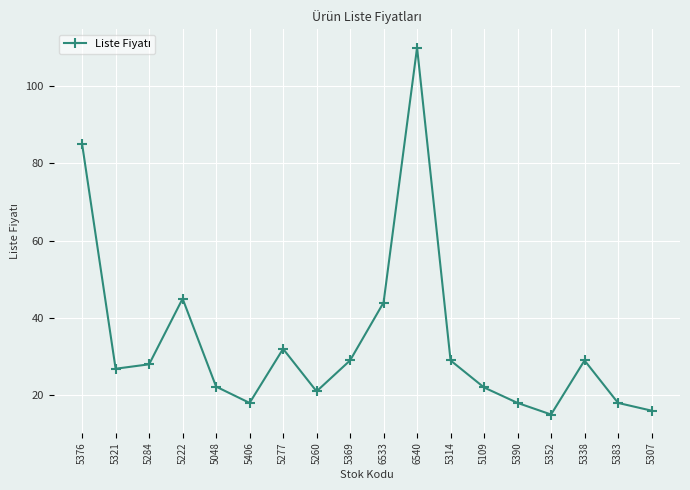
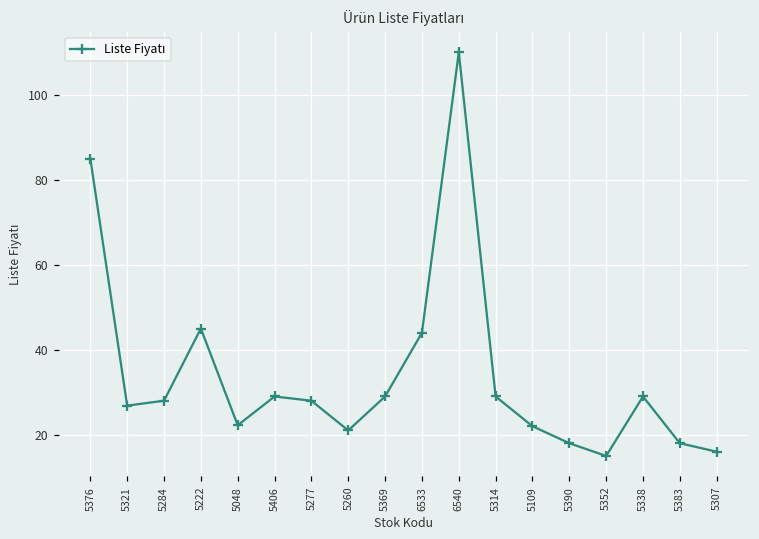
5406: 18 -> 29
5277: 32 -> 28
